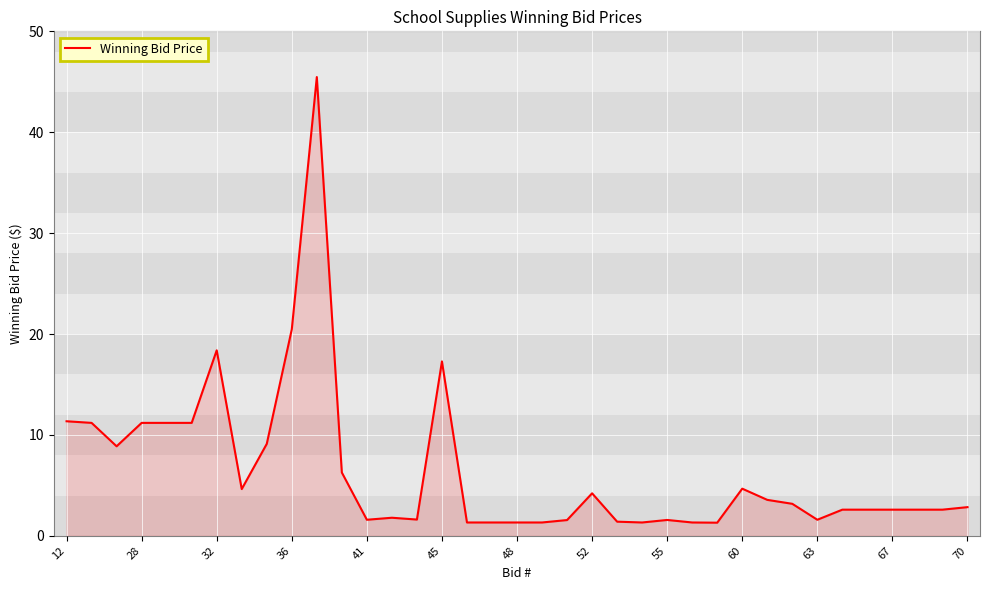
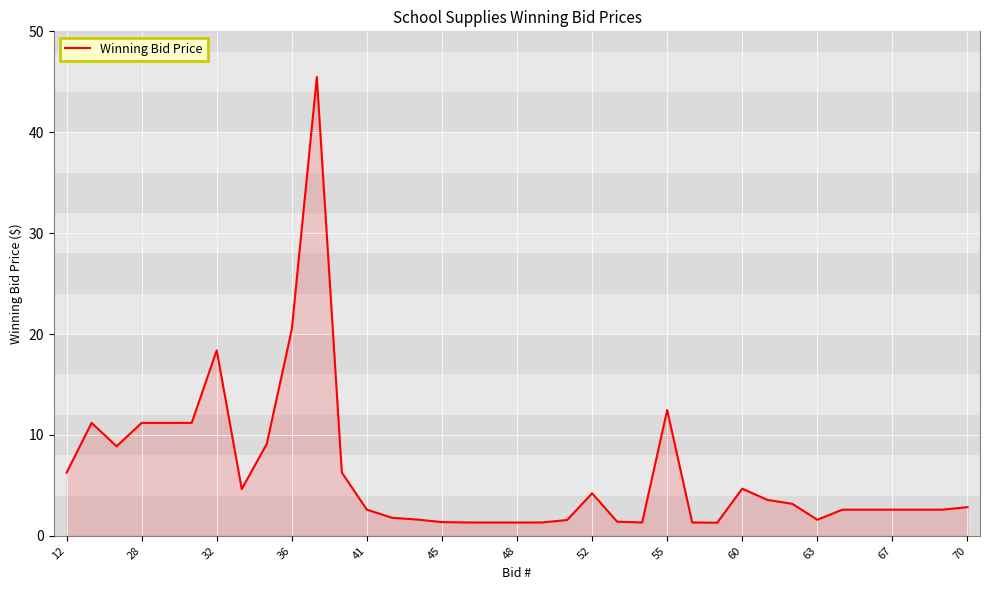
12: 11.4 -> 6.3
41: 1.6 -> 2.6
45: 17.3 -> 1.4
55: 1.6 -> 12.5
